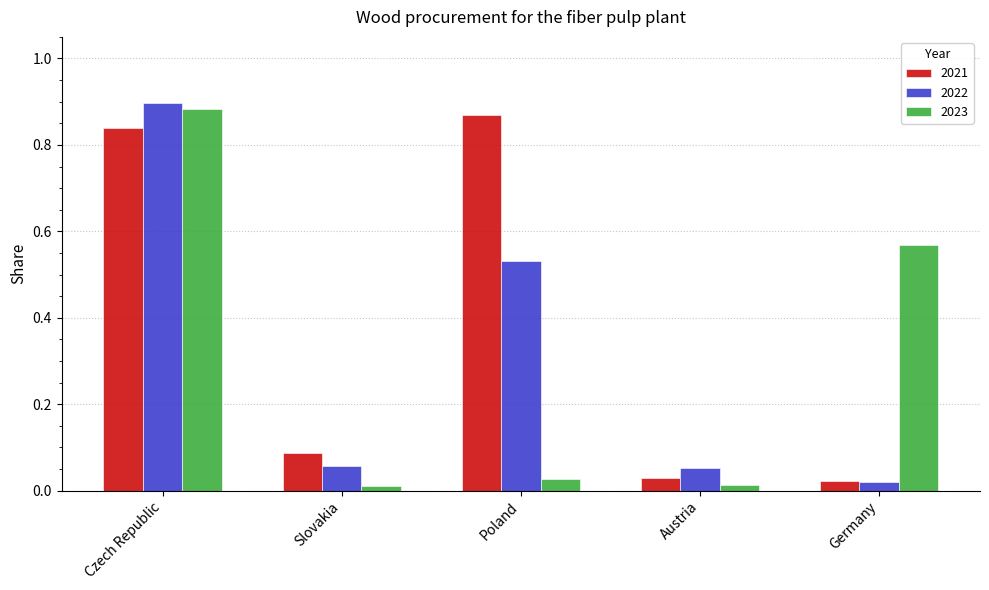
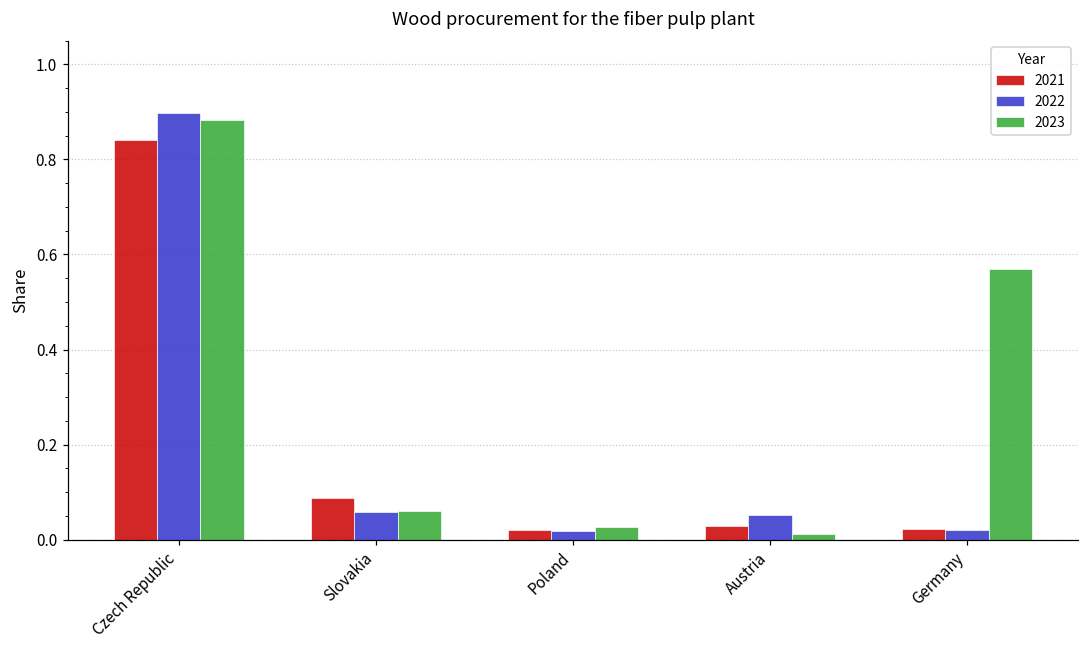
2023, Slovakia: 0.01 -> 0.06
2021, Poland: 0.87 -> 0.02
2022, Poland: 0.53 -> 0.02
